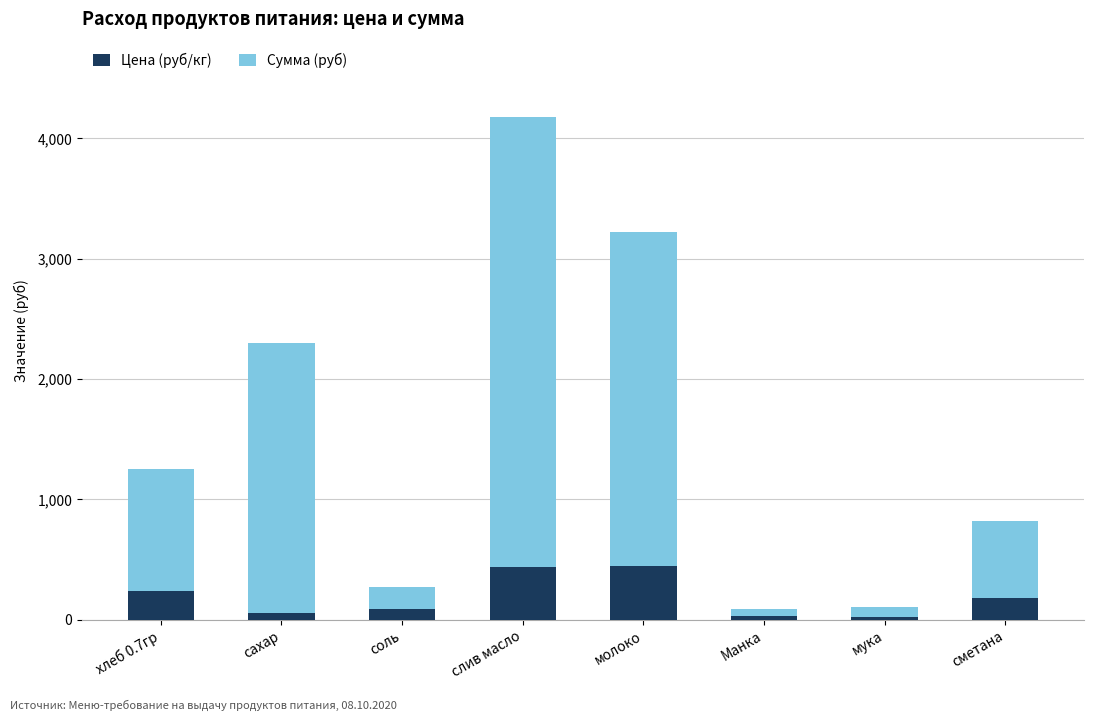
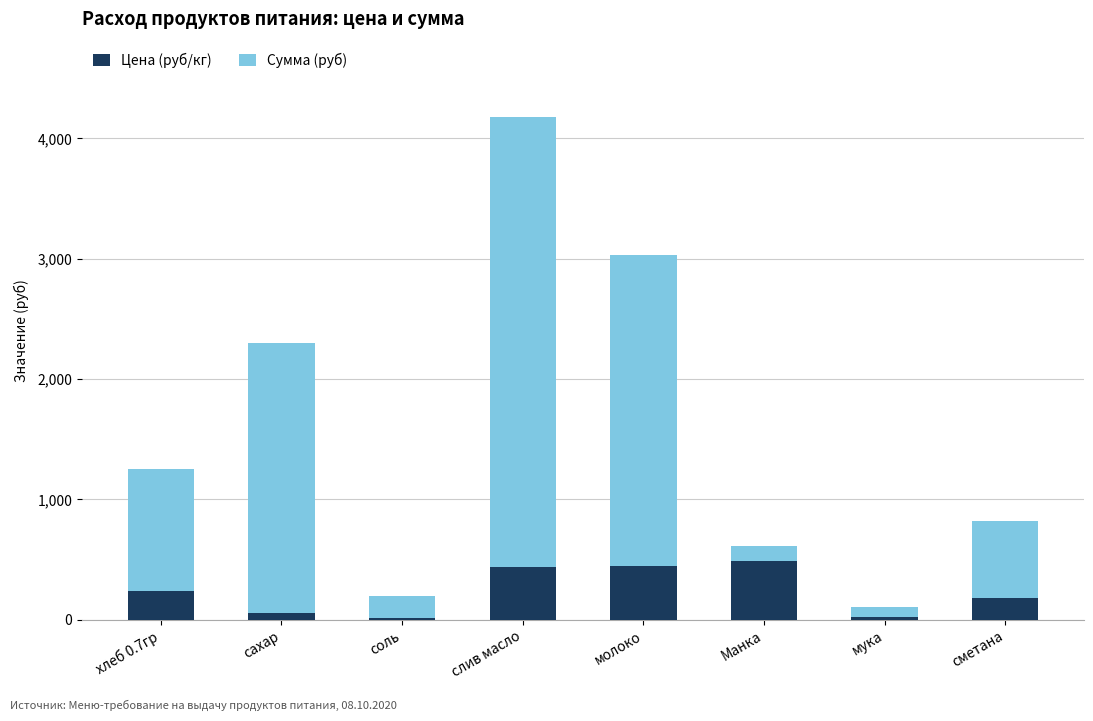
Цена (руб/кг), соль: 90 -> 10
Сумма (руб), молоко: 2,780 -> 2,590
Цена (руб/кг), Манка: 40 -> 490
Сумма (руб), Манка: 50 -> 120
